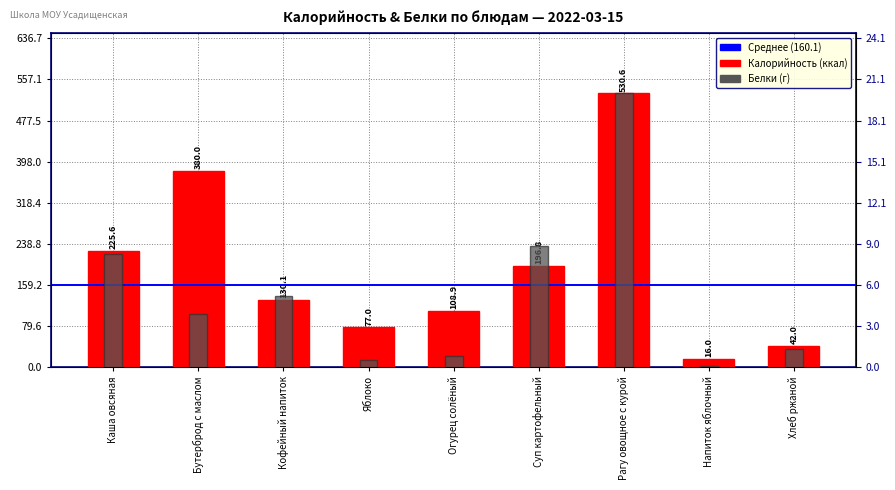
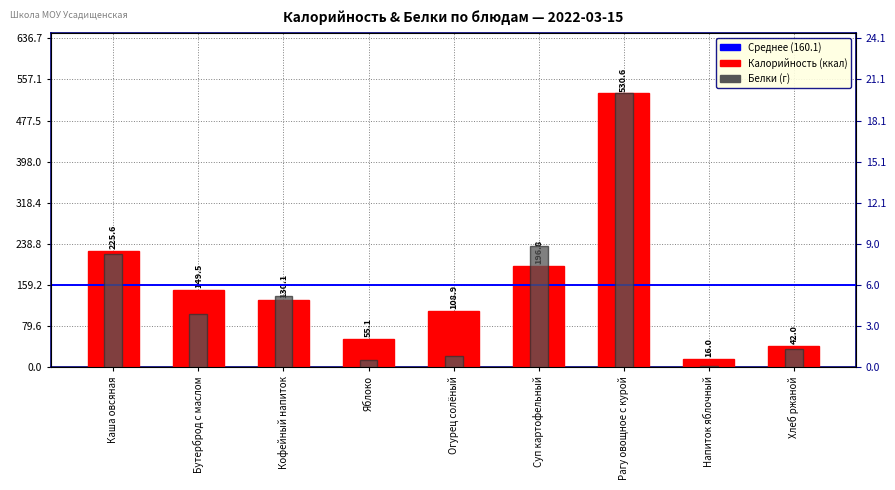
Калорийность (ккал), Бутерброд с маслом: 380.0 -> 149.5
Калорийность (ккал), Яблоко: 77.0 -> 55.1
